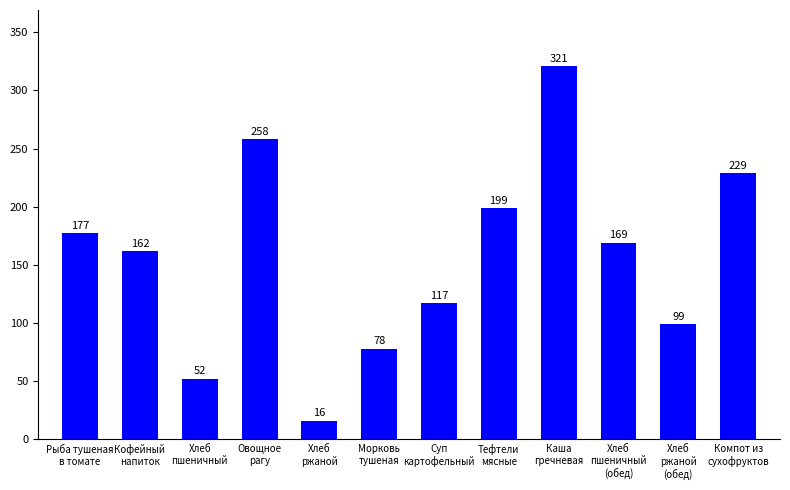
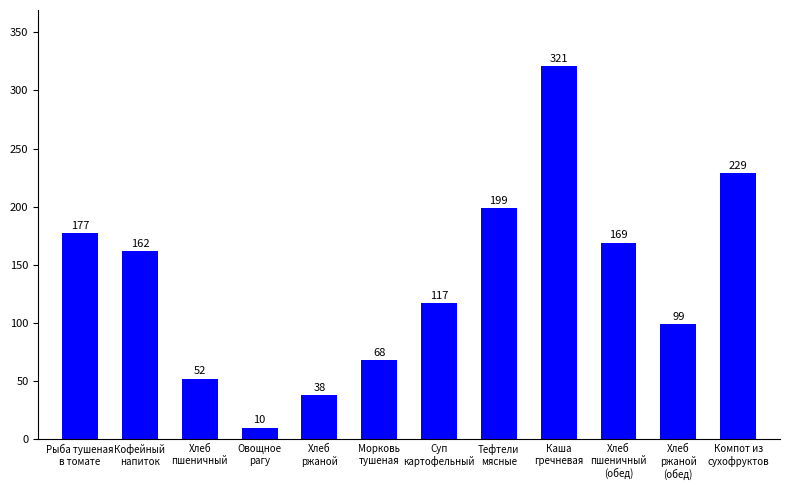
Овощное рагу: 258 -> 10
Хлеб ржаной: 16 -> 38
Морковь тушеная: 78 -> 68
